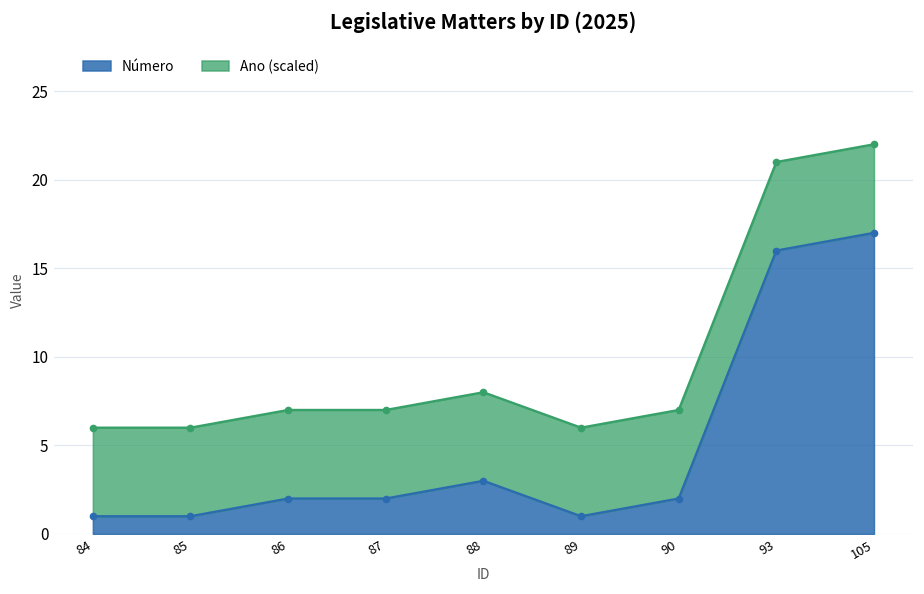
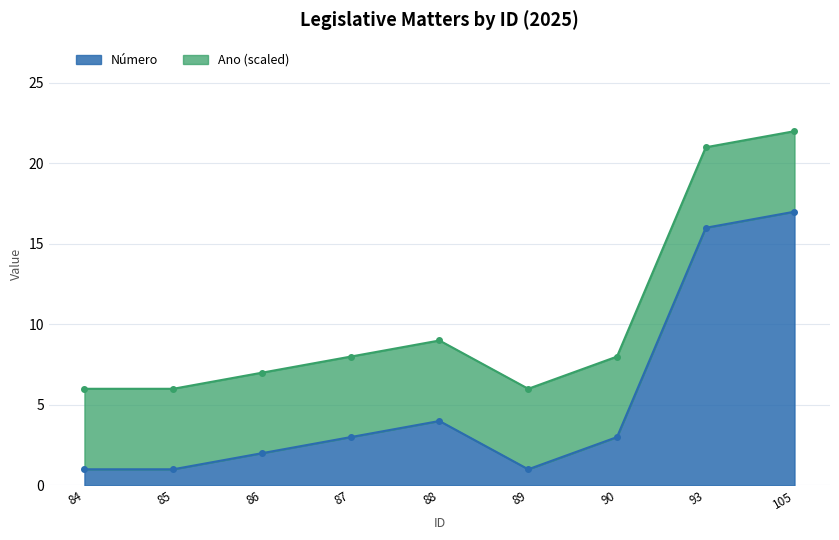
Número, 87: 2 -> 3
Número, 88: 3 -> 4
Número, 90: 2 -> 3
